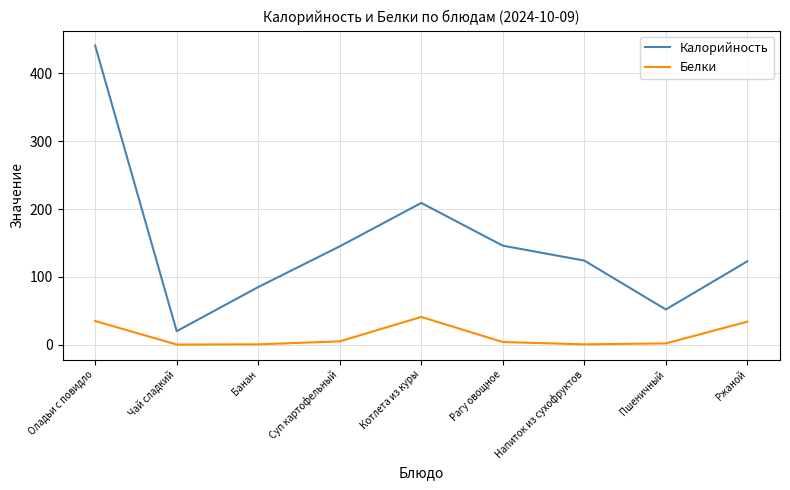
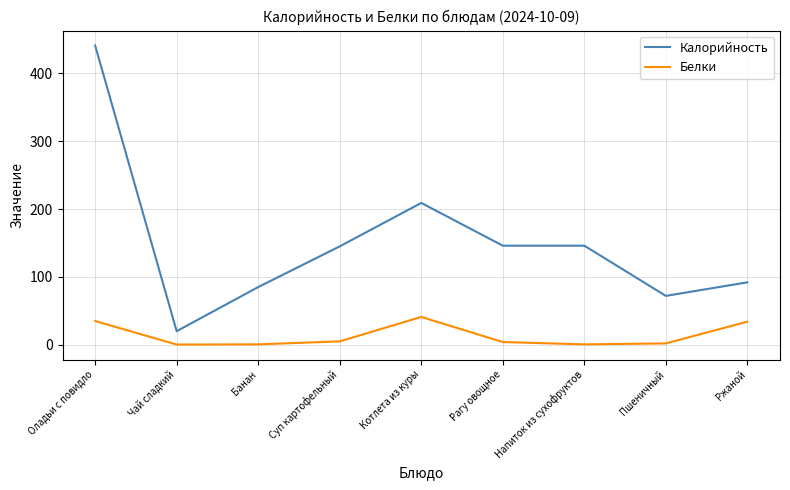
Калорийность, Напиток из сухофруктов: 120 -> 150
Калорийность, Пшеничный: 50 -> 70
Калорийность, Ржаной: 120 -> 90
